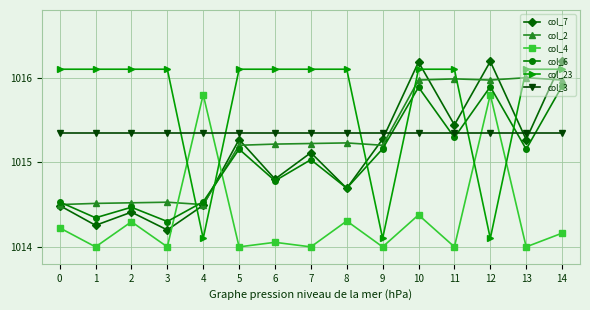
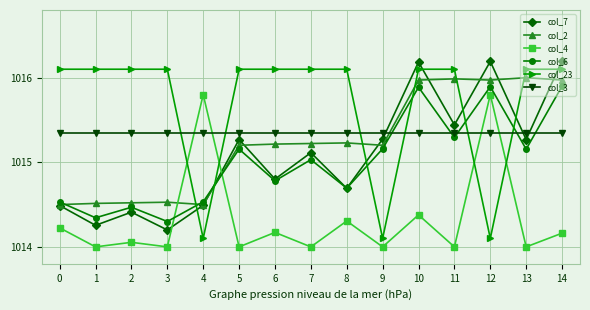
col_4, 2: 1014.3 -> 1014.1
col_4, 6: 1014.1 -> 1014.2
